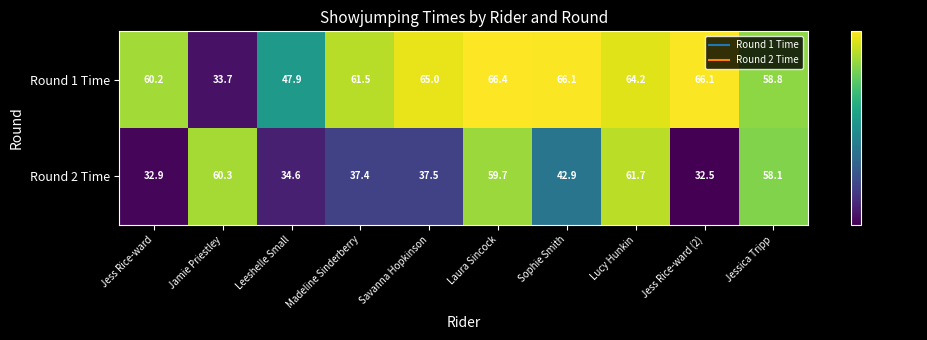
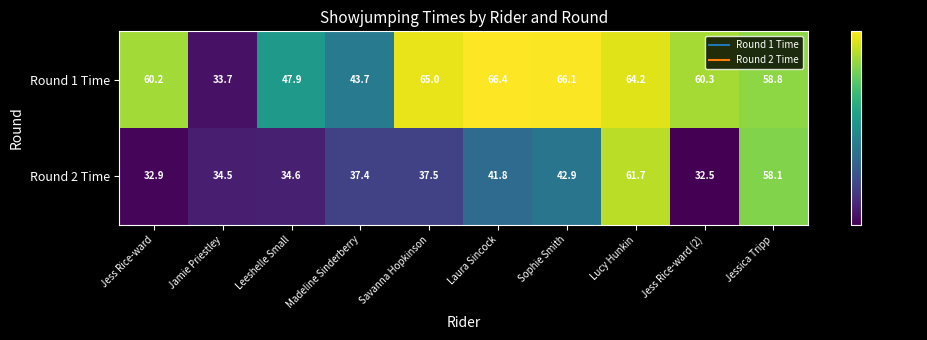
Round 1 Time, Madeline Sinderberry: 61.5 -> 43.7
Round 1 Time, Jess Rice-ward (2): 66.1 -> 60.3
Round 2 Time, Jamie Priestley: 60.3 -> 34.5
Round 2 Time, Laura Sincock: 59.7 -> 41.8
